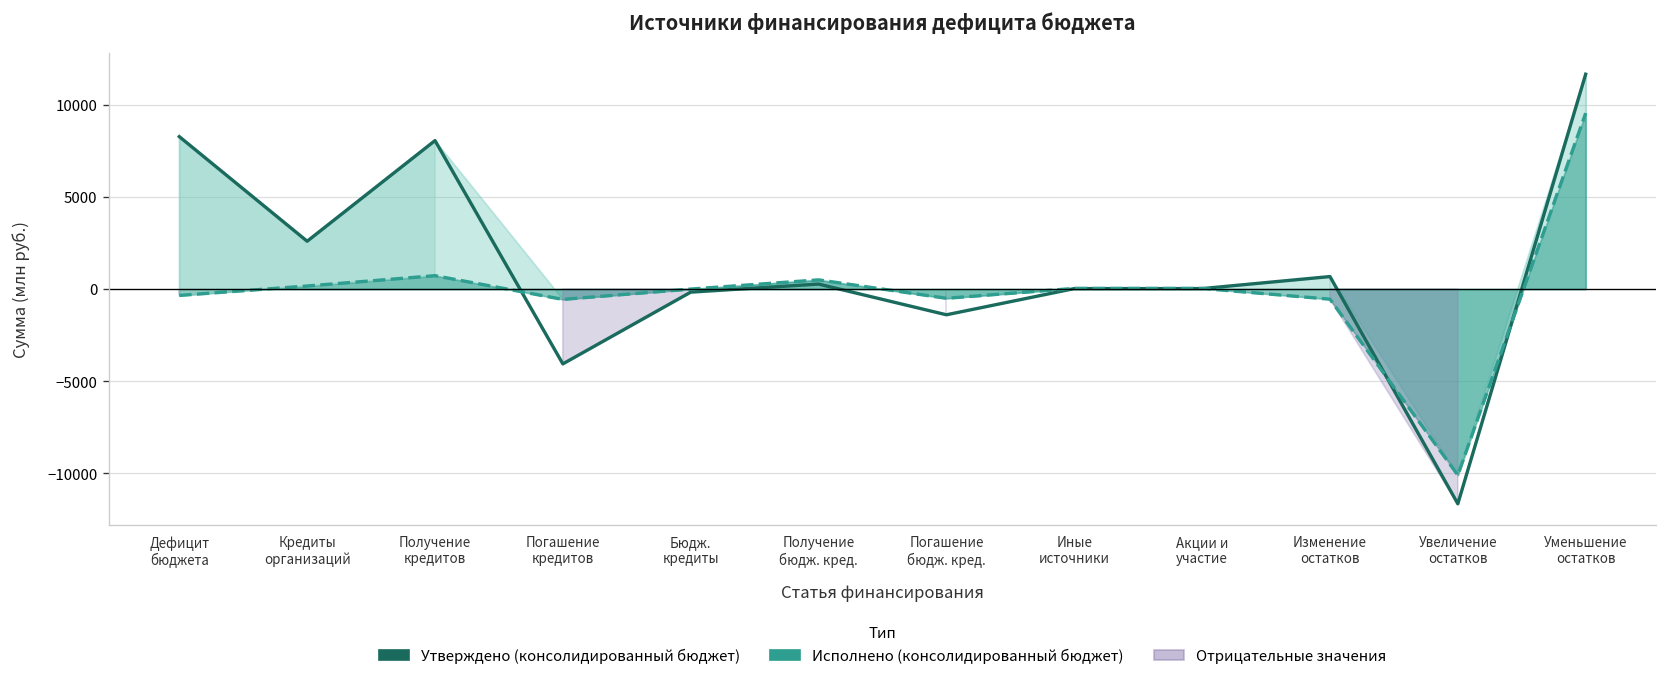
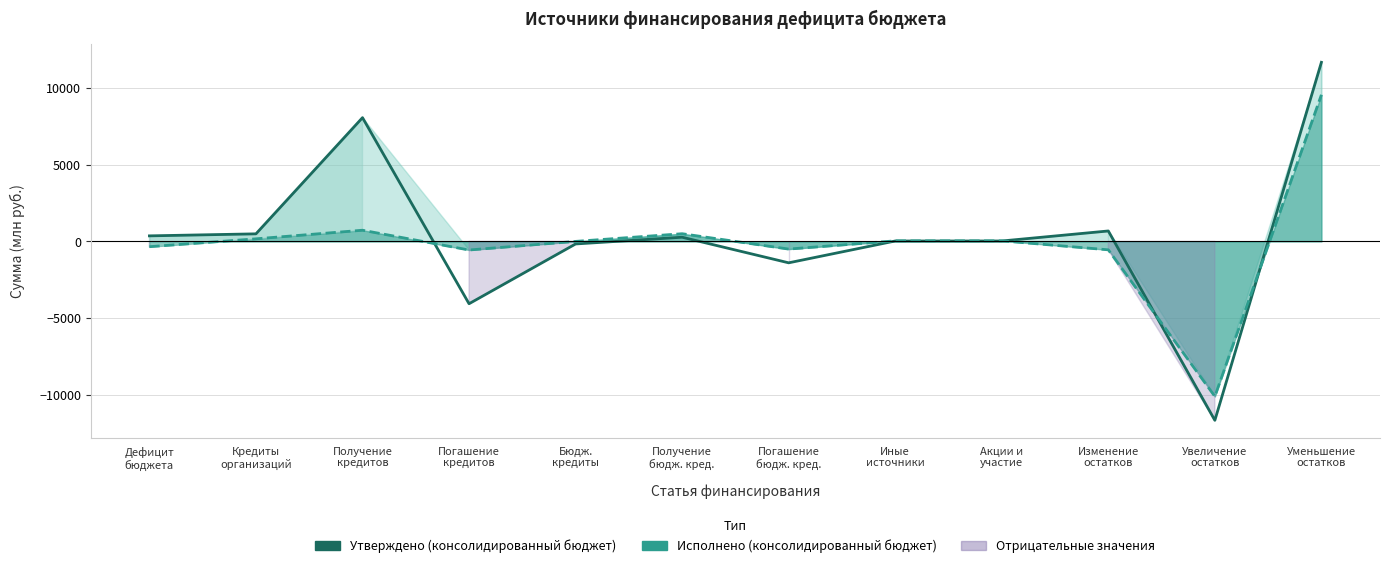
Утверждено (консолидированный бюджет), Дефицит бюджета: 8300 -> 400
Утверждено (консолидированный бюджет), Кредиты организаций: 2600 -> 500
